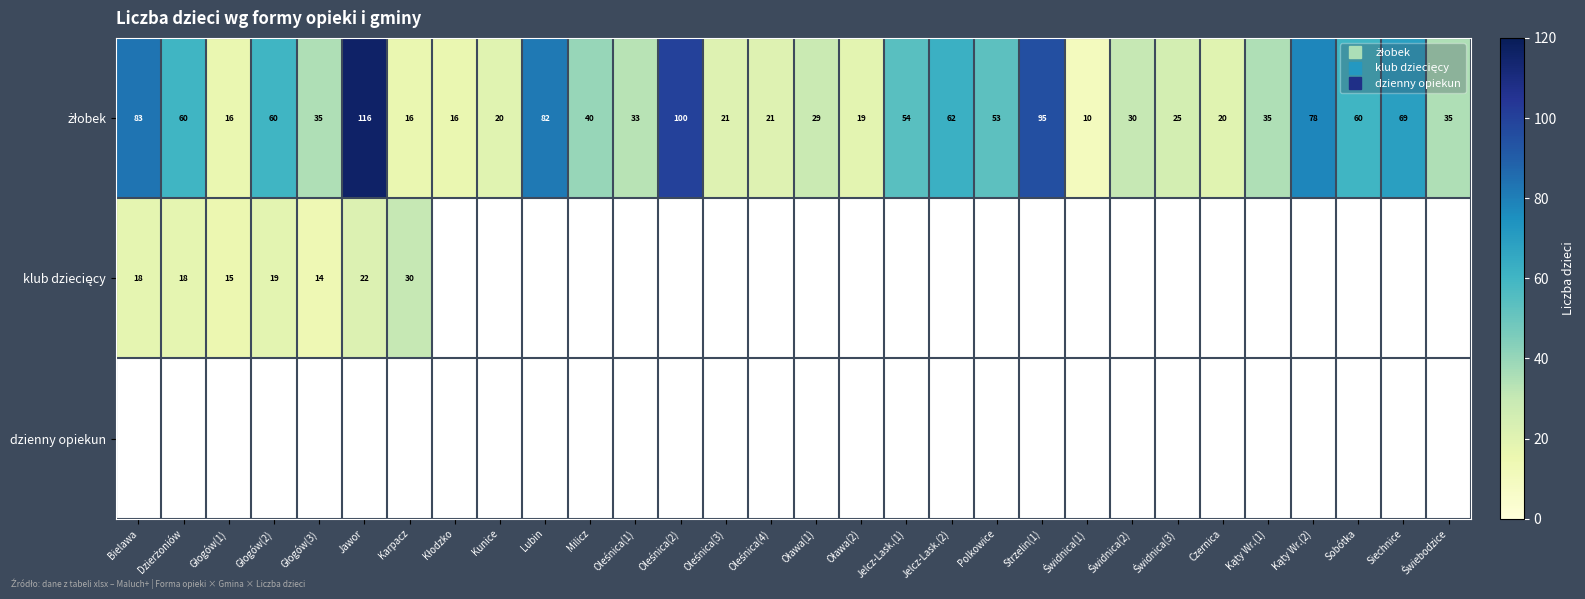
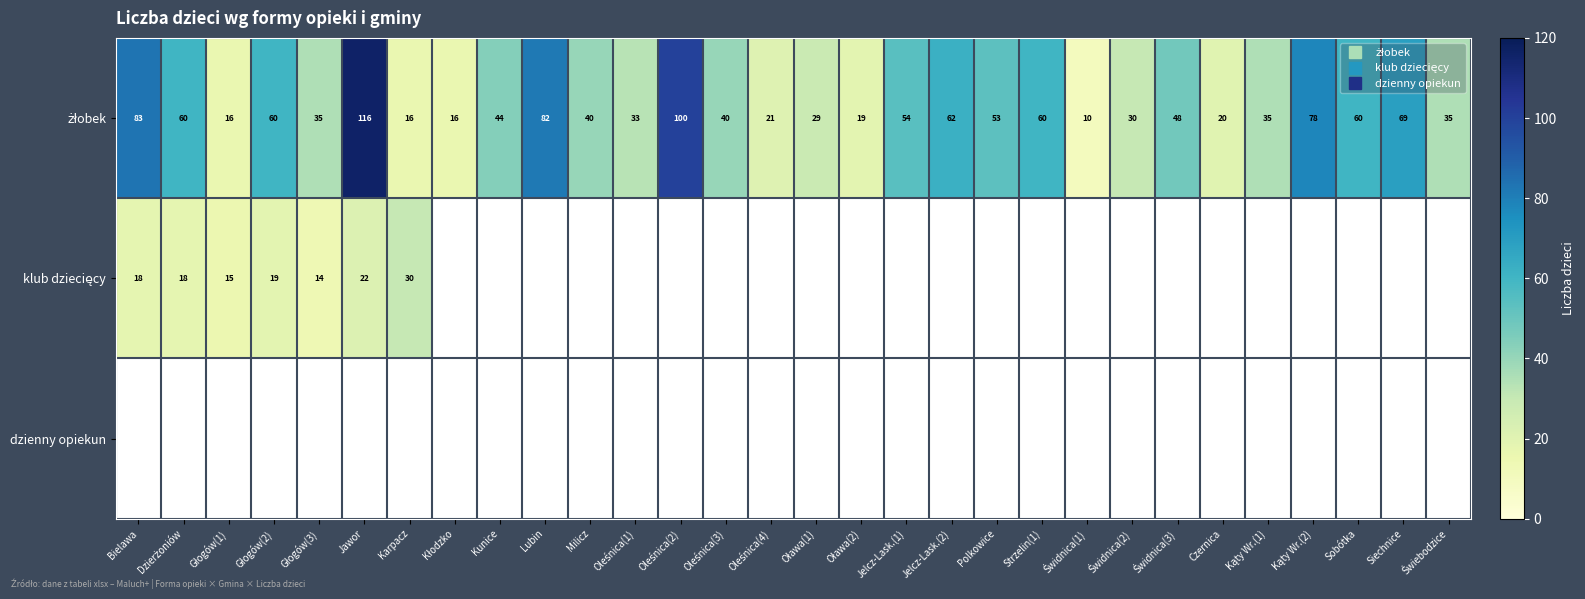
żłobek, Kunice: 20 -> 44
żłobek, Oleśnica(3): 21 -> 40
żłobek, Strzelin(1): 95 -> 60
żłobek, Świdnica(3): 25 -> 48
